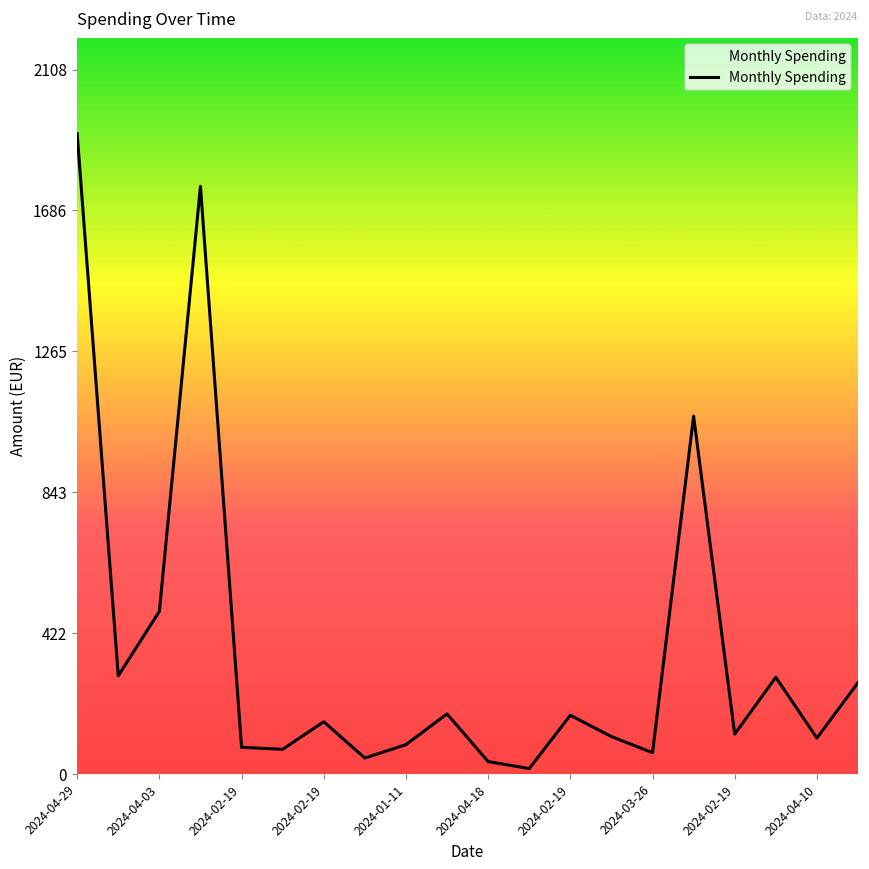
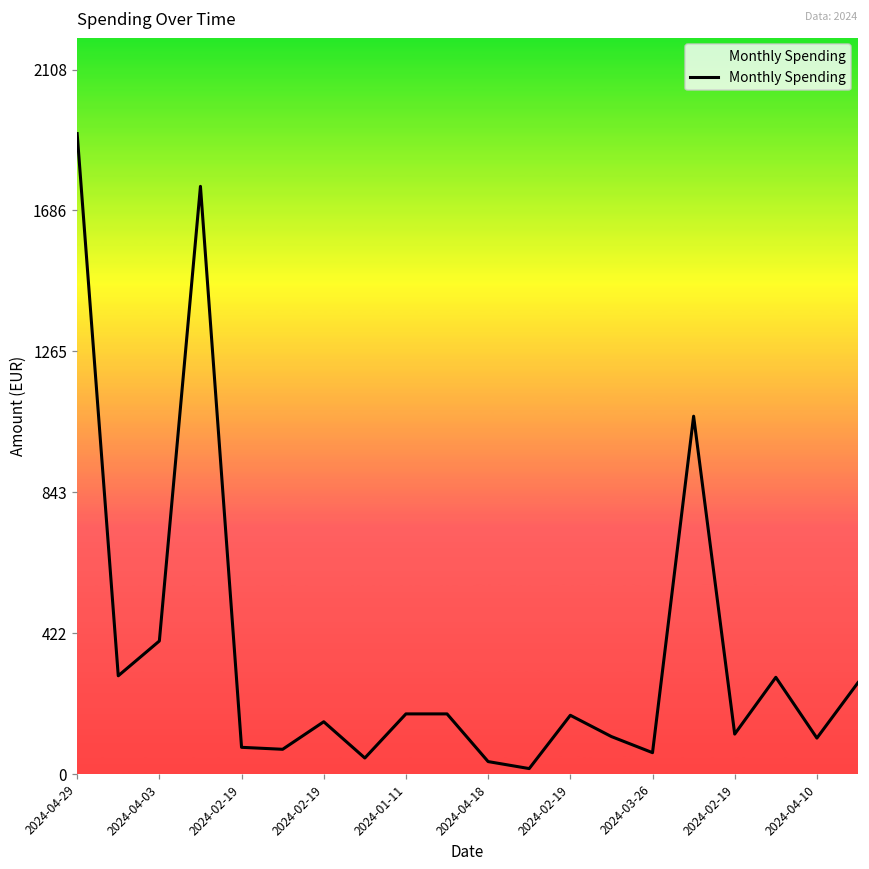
2024-04-03: 490 -> 400
2024-01-11: 90 -> 180
